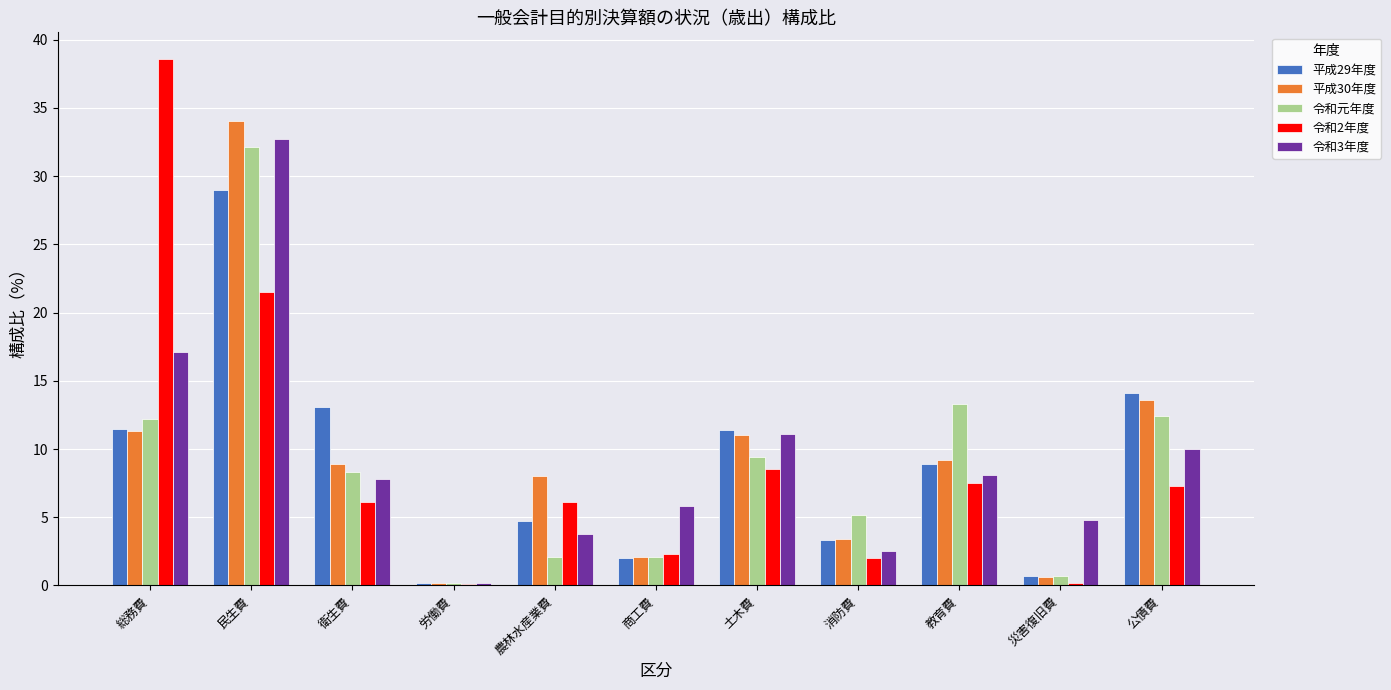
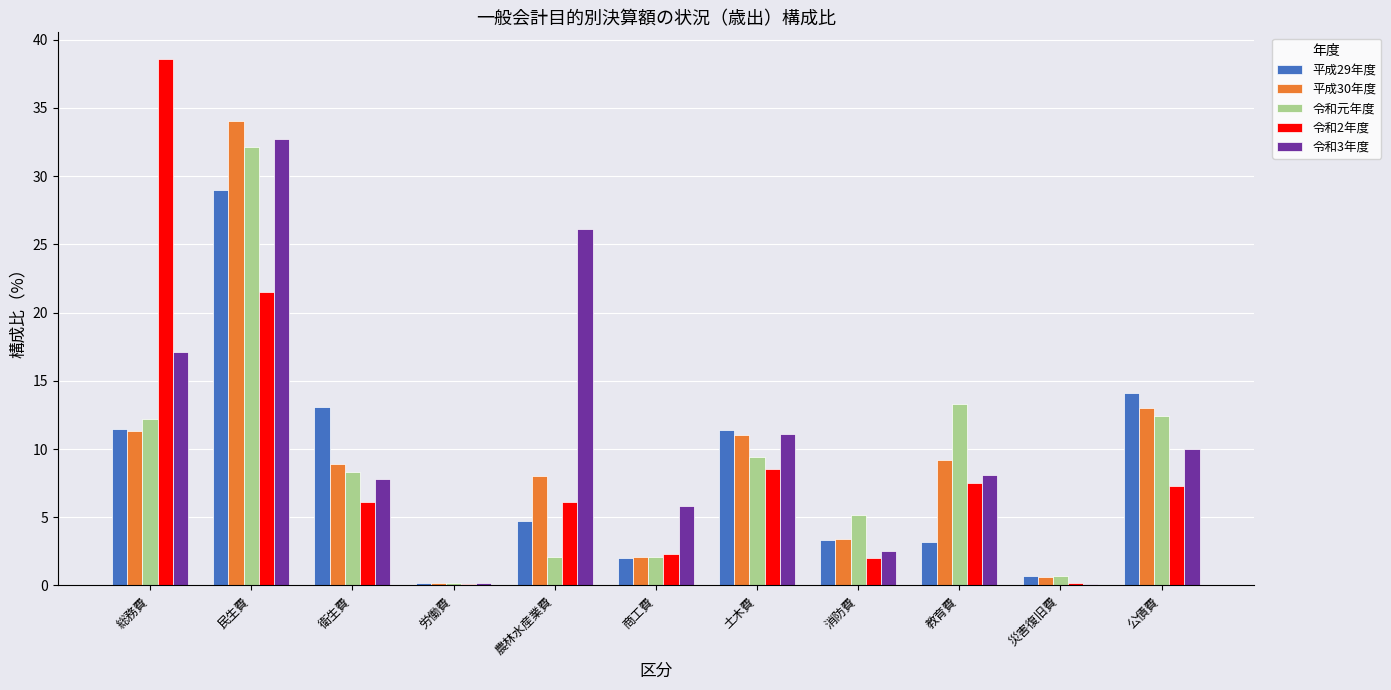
令和3年度, 農林水産業費: 3.8 -> 26.1
平成29年度, 教育費: 8.9 -> 3.2
令和3年度, 災害復旧費: 4.8 -> 0.1
平成30年度, 公債費: 13.6 -> 13.0
